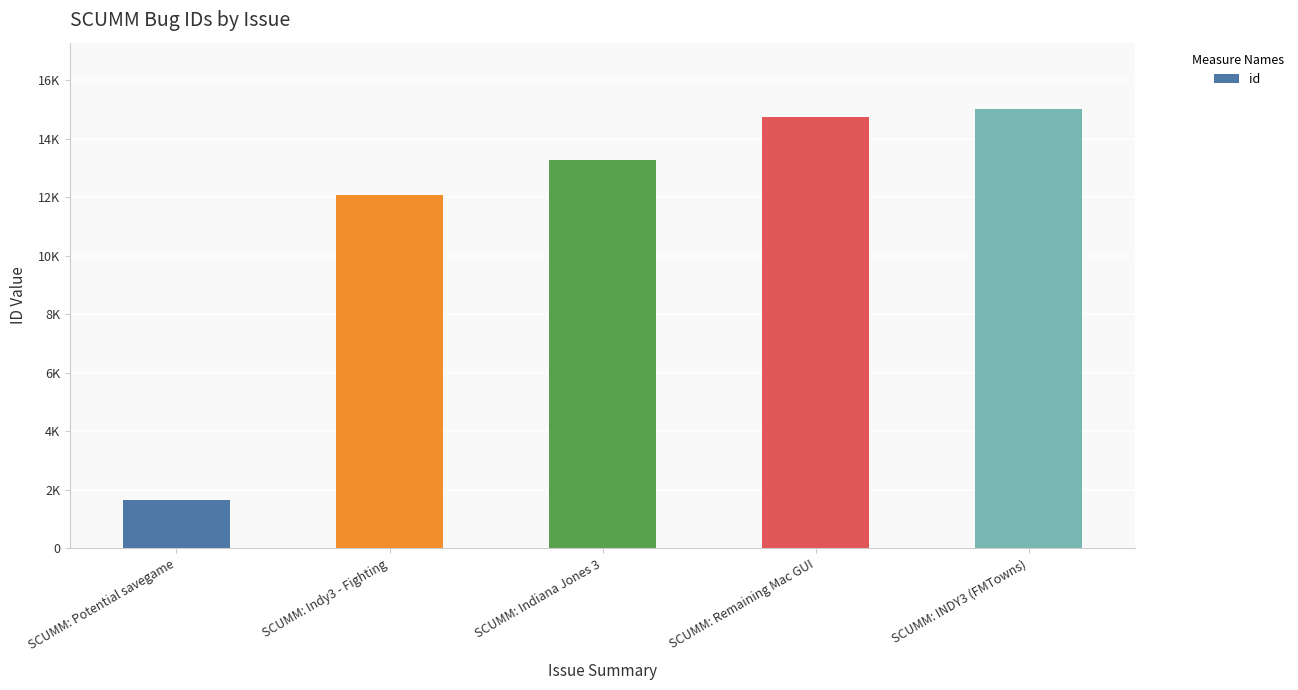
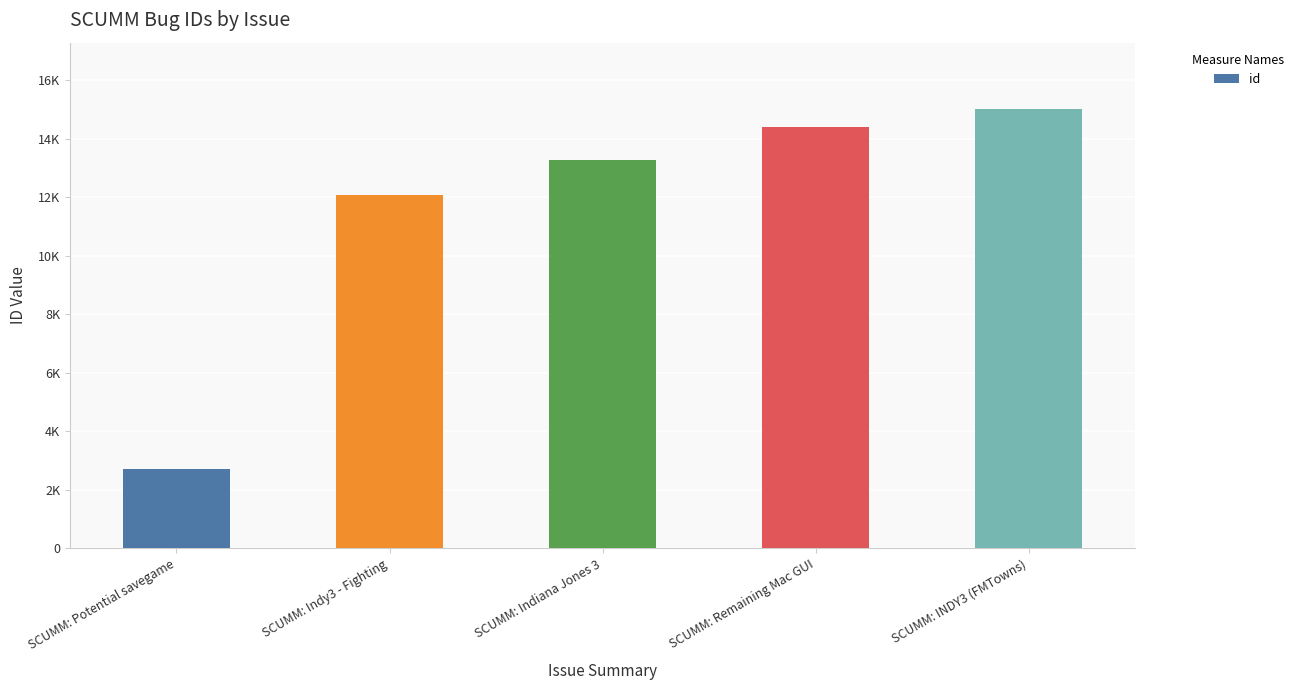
SCUMM: Potential savegame: 1700 -> 2700
SCUMM: Remaining Mac GUI: 14700 -> 14400
